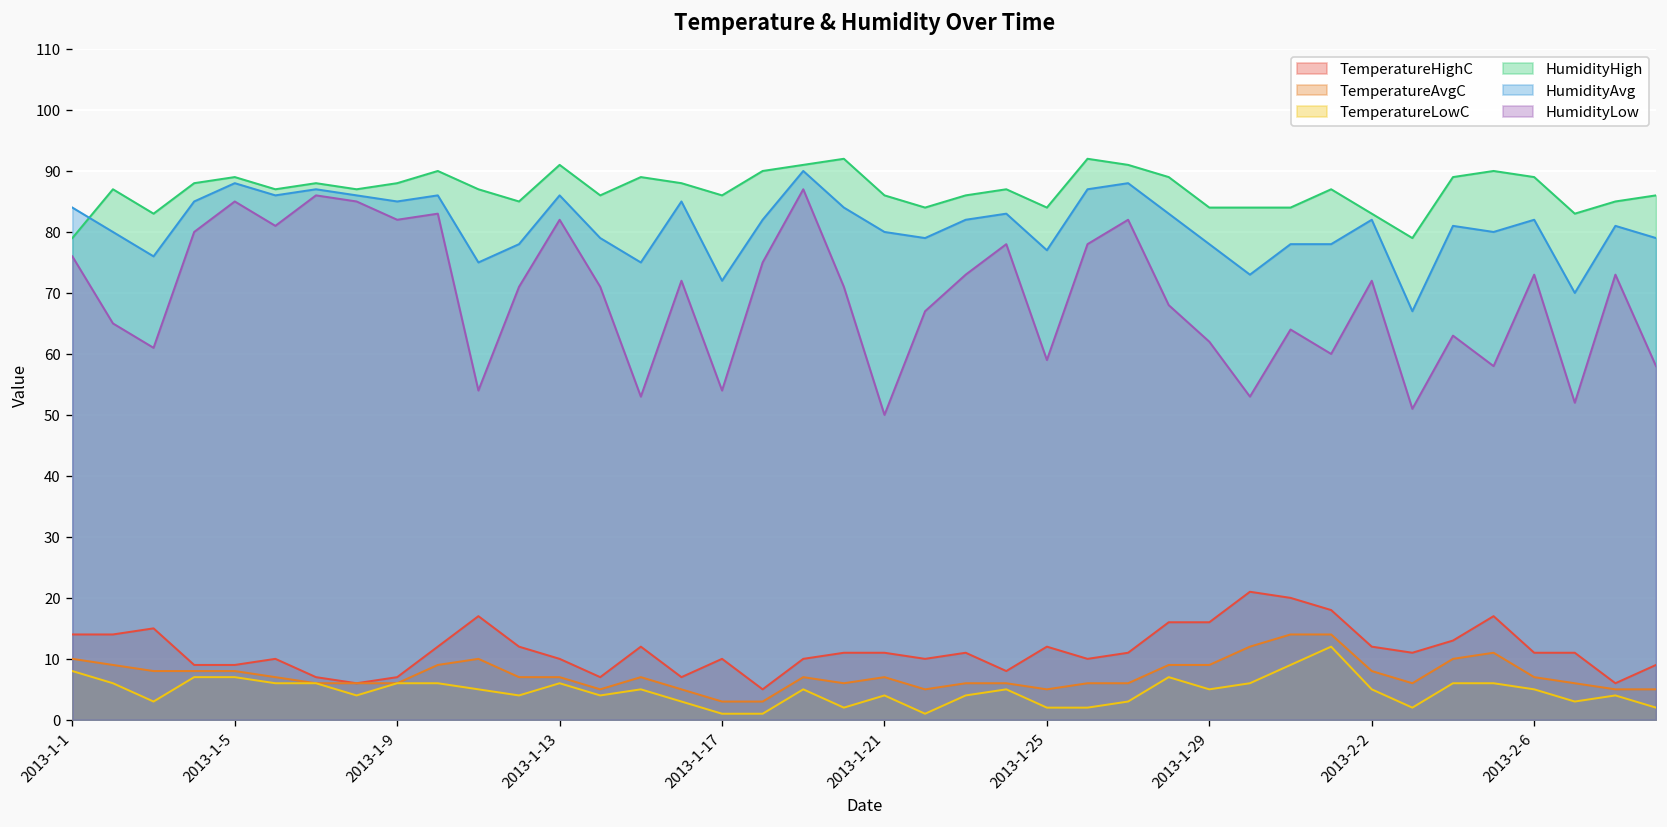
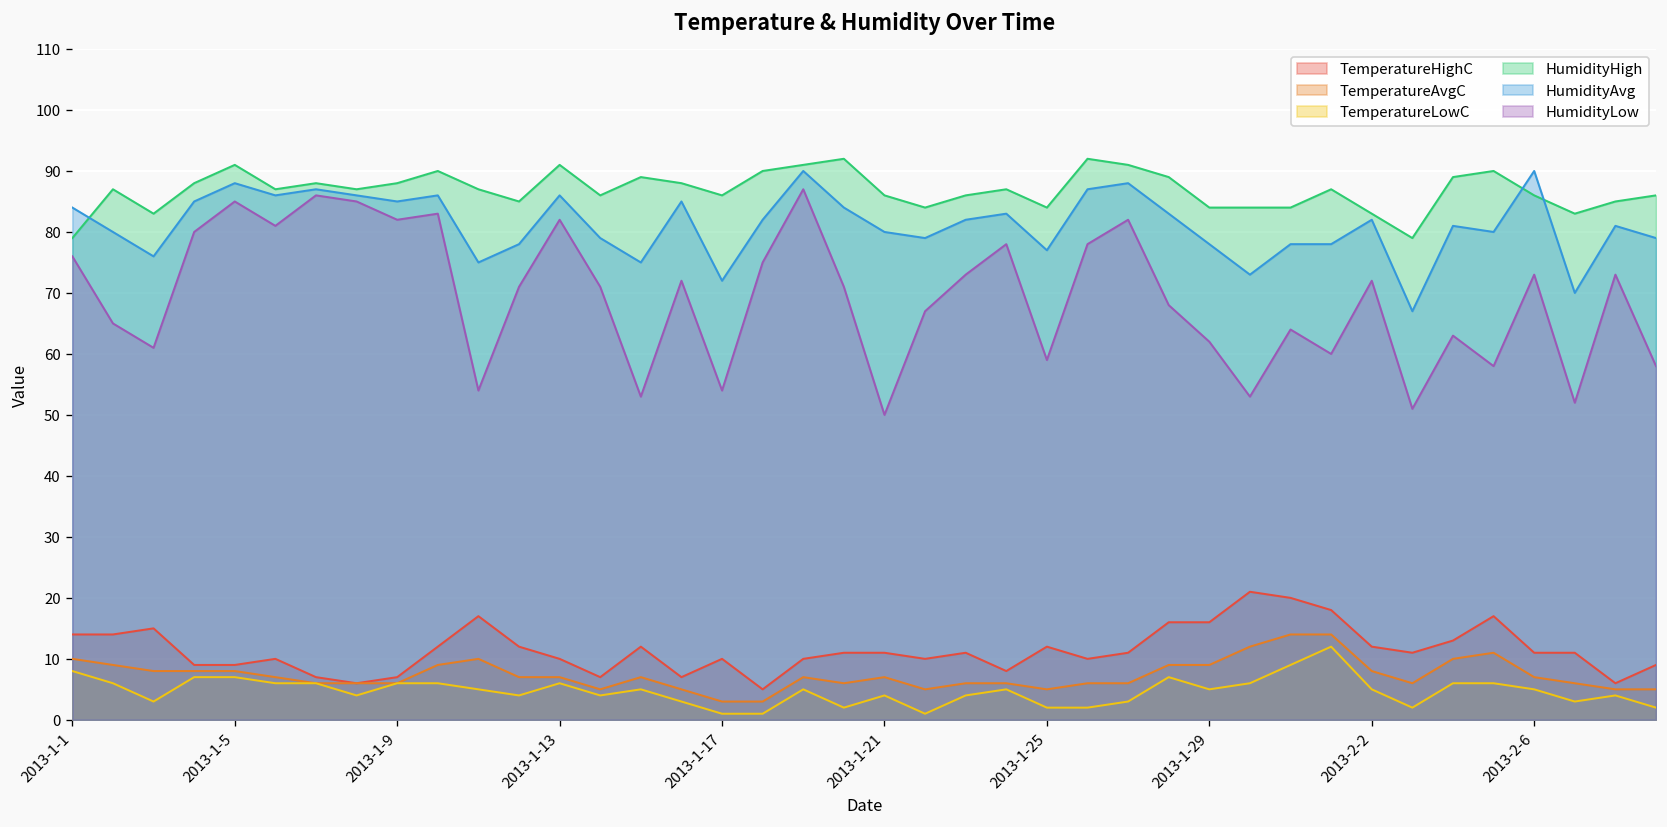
HumidityHigh, 2013-1-5: 89 -> 91
HumidityHigh, 2013-2-6: 89 -> 86
HumidityAvg, 2013-2-6: 82 -> 90
